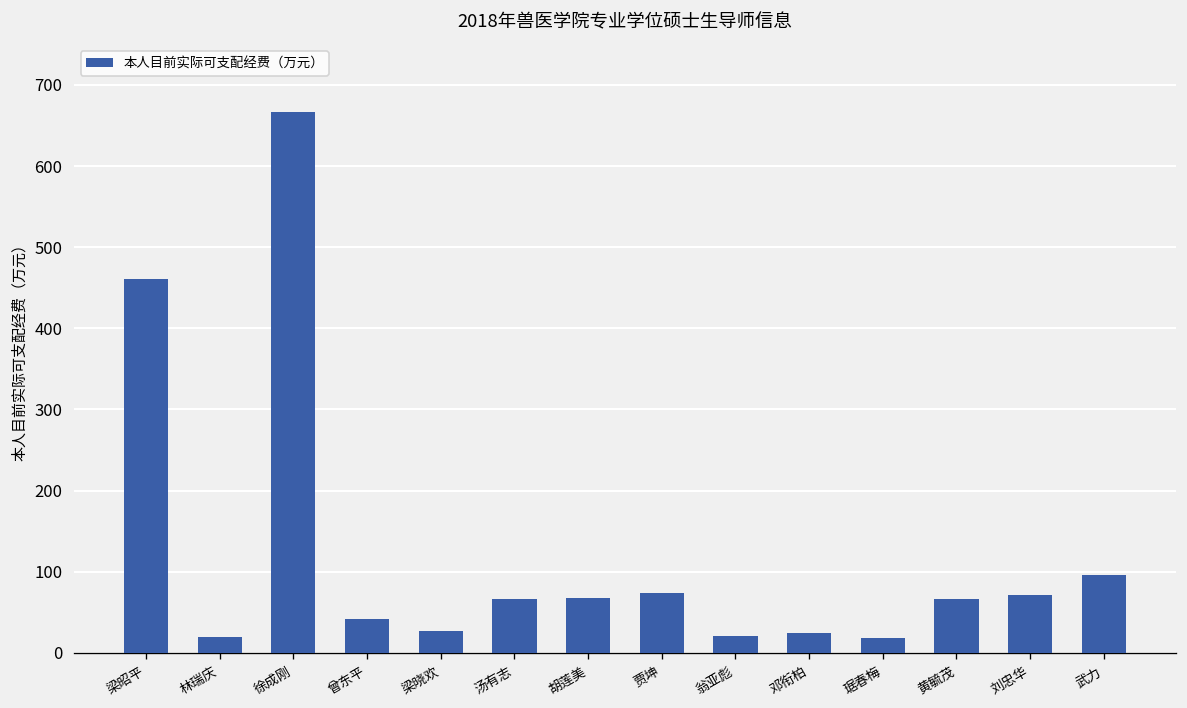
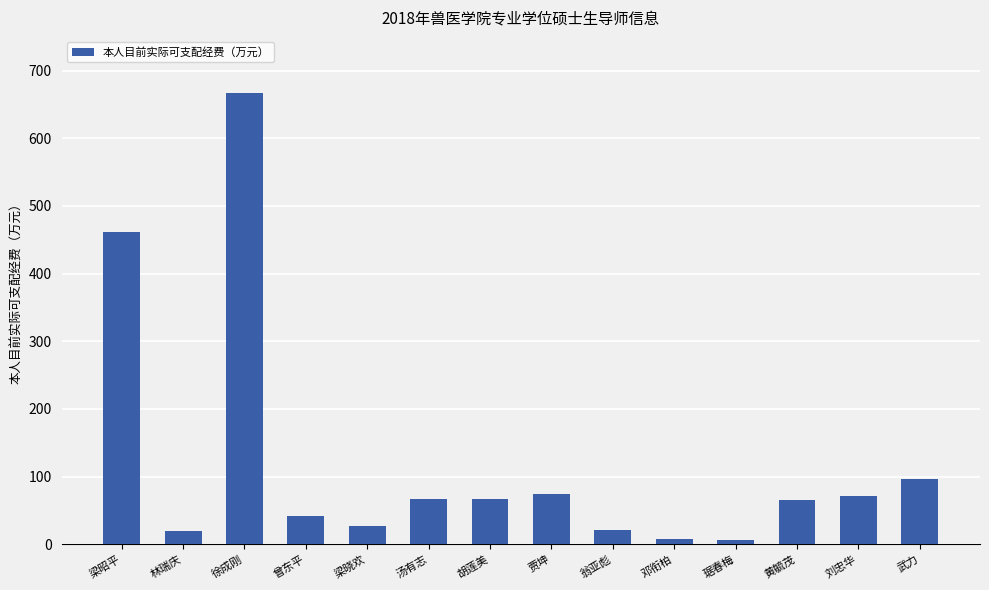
邓衔柏: 20 -> 10
琚春梅: 20 -> 10
